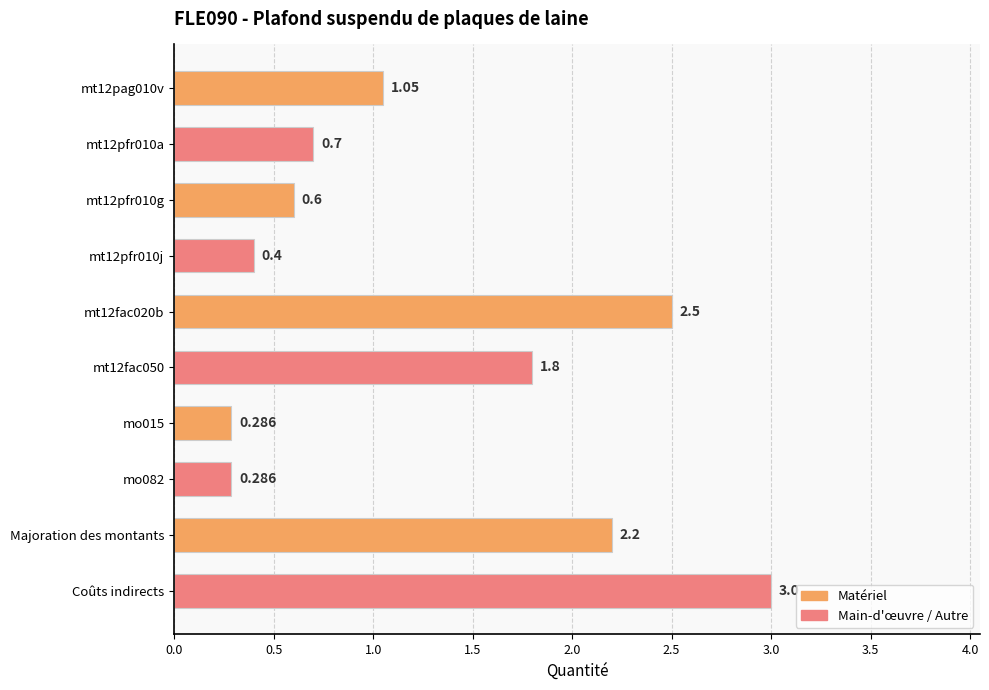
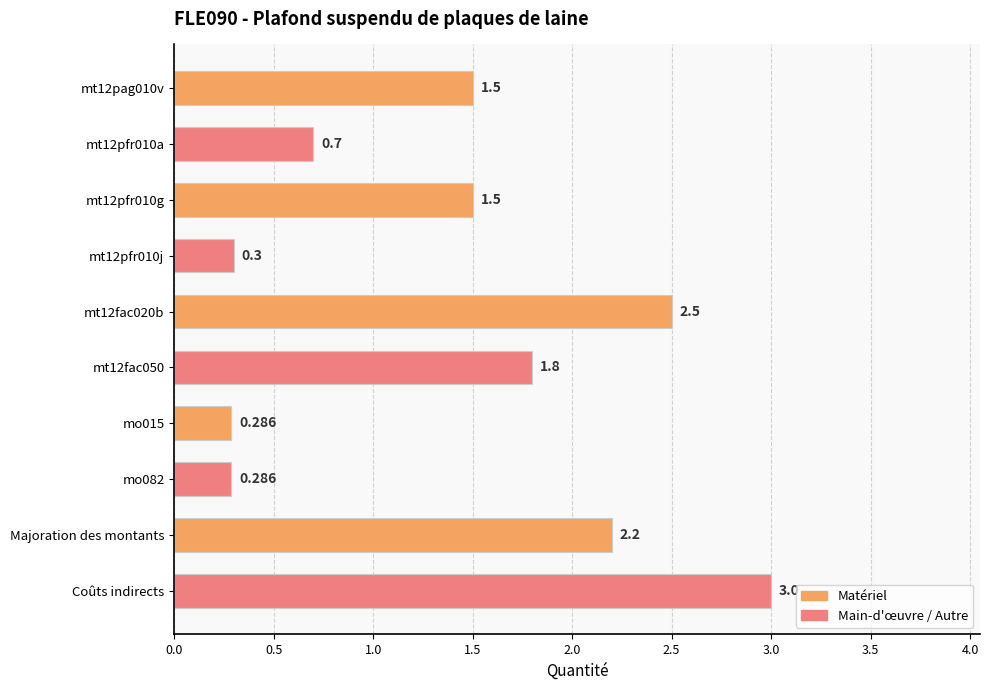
mt12pag010v: 1.05 -> 1.5
mt12pfr010g: 0.6 -> 1.5
mt12pfr010j: 0.4 -> 0.3
